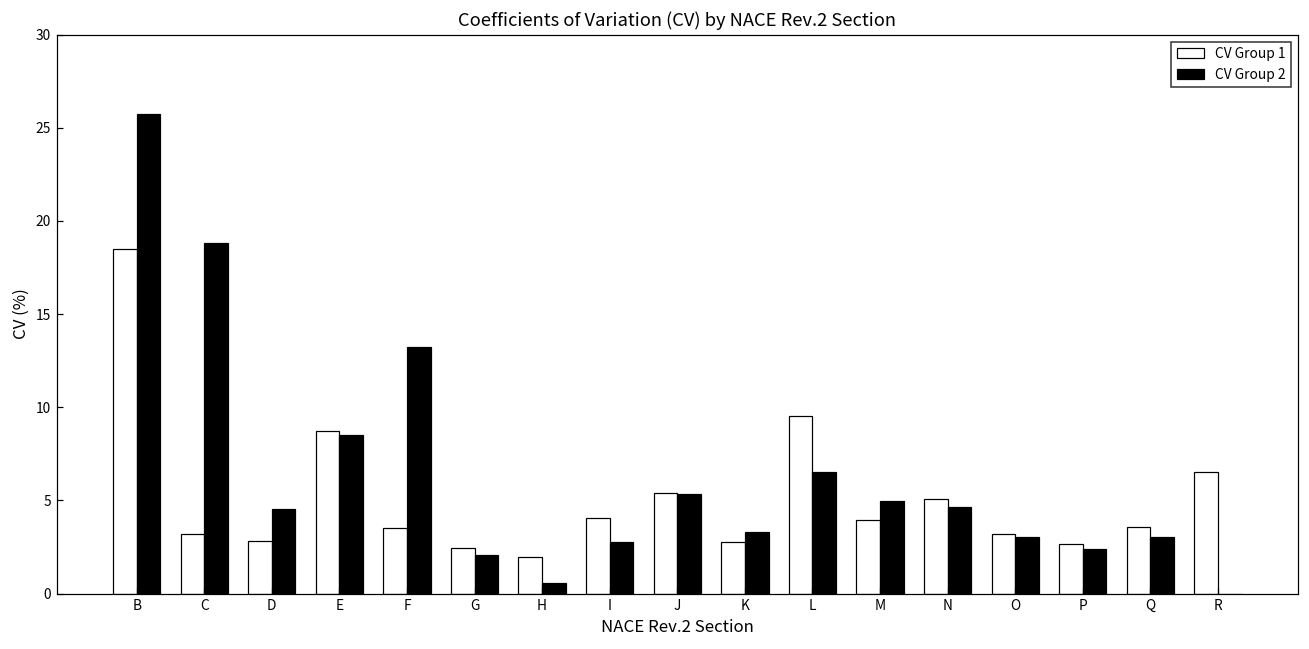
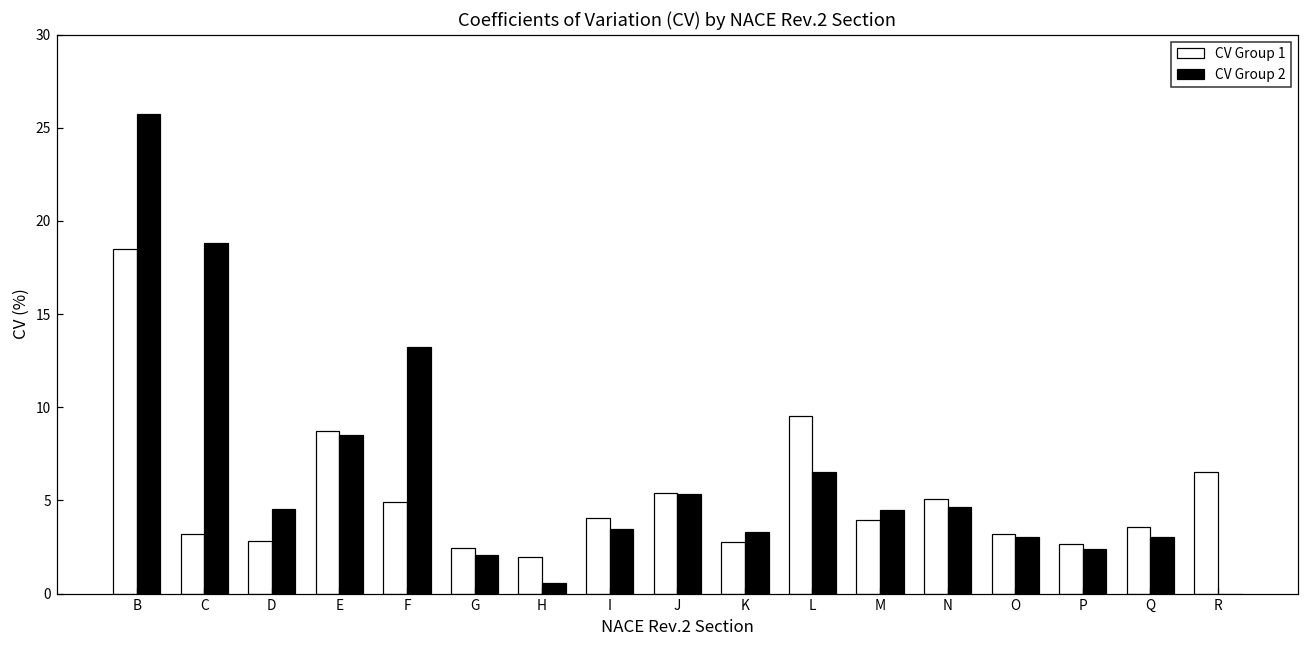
CV Group 1, F: 3.5 -> 4.9
CV Group 2, I: 2.8 -> 3.5
CV Group 2, M: 5.0 -> 4.5
